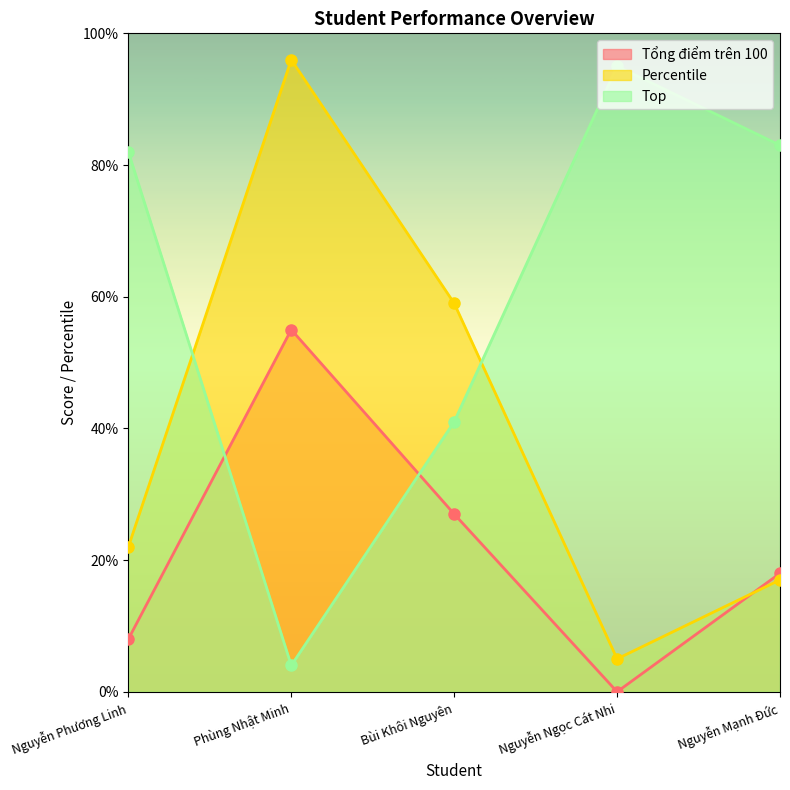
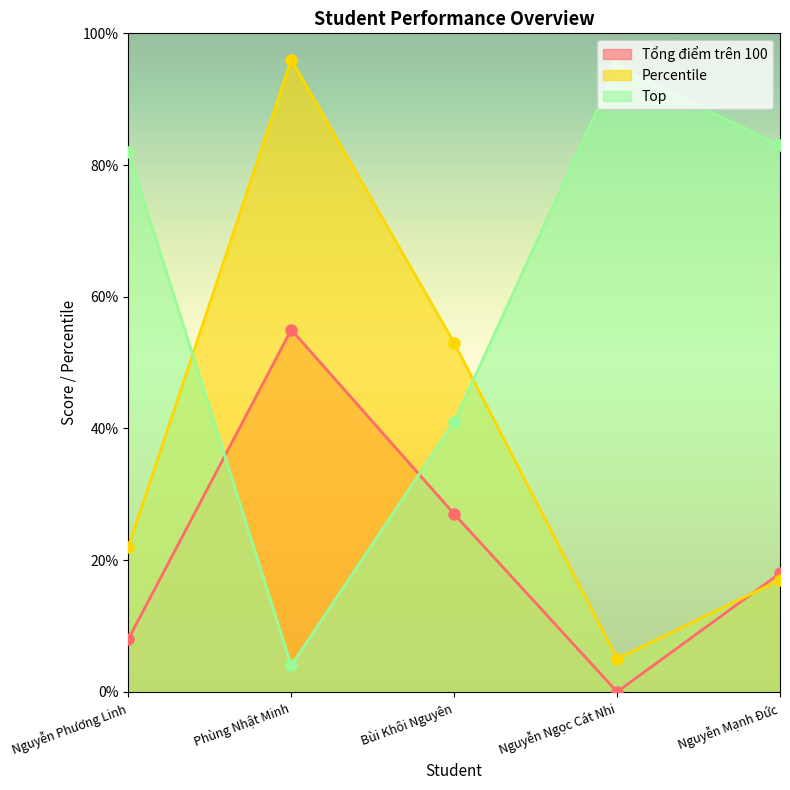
Percentile, Bùi Khôi Nguyên: 59% -> 53%
